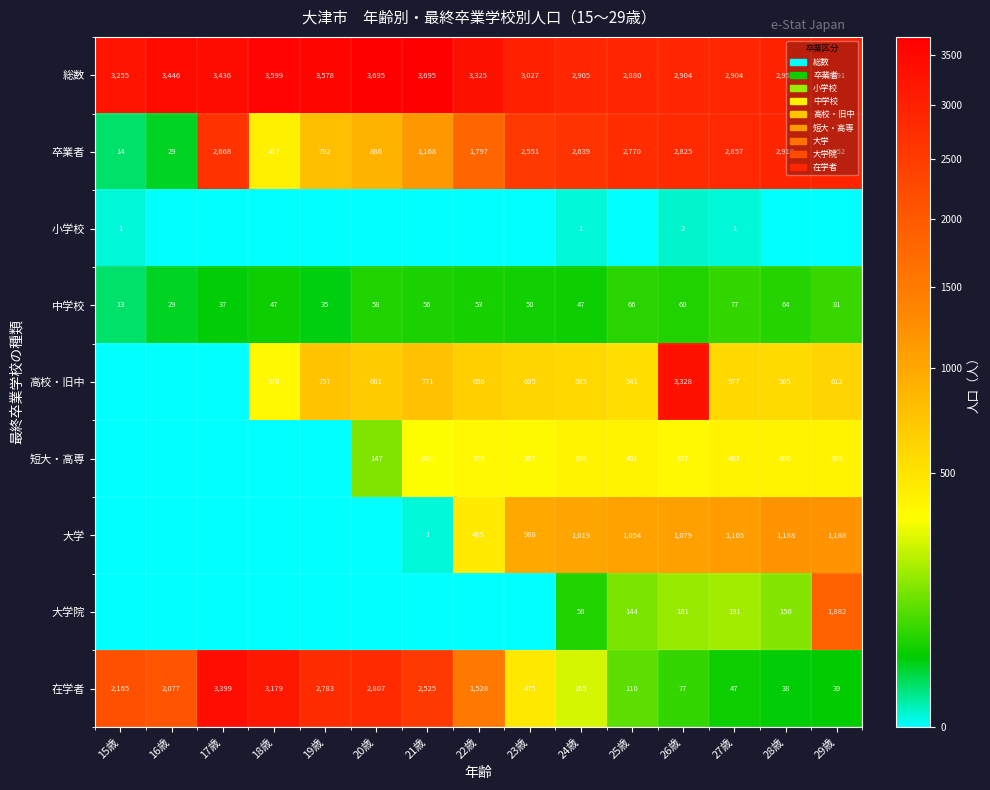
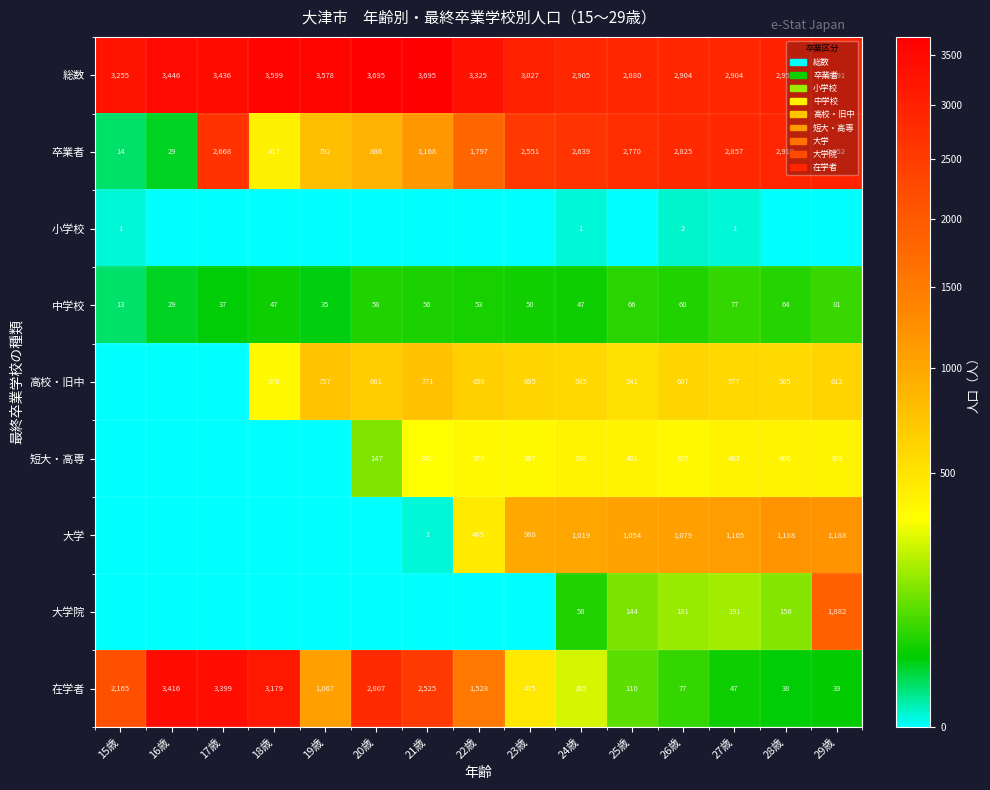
高校・旧中, 26歳: 3,328 -> 607
在学者, 16歳: 2,077 -> 3,416
在学者, 19歳: 2,783 -> 1,067
